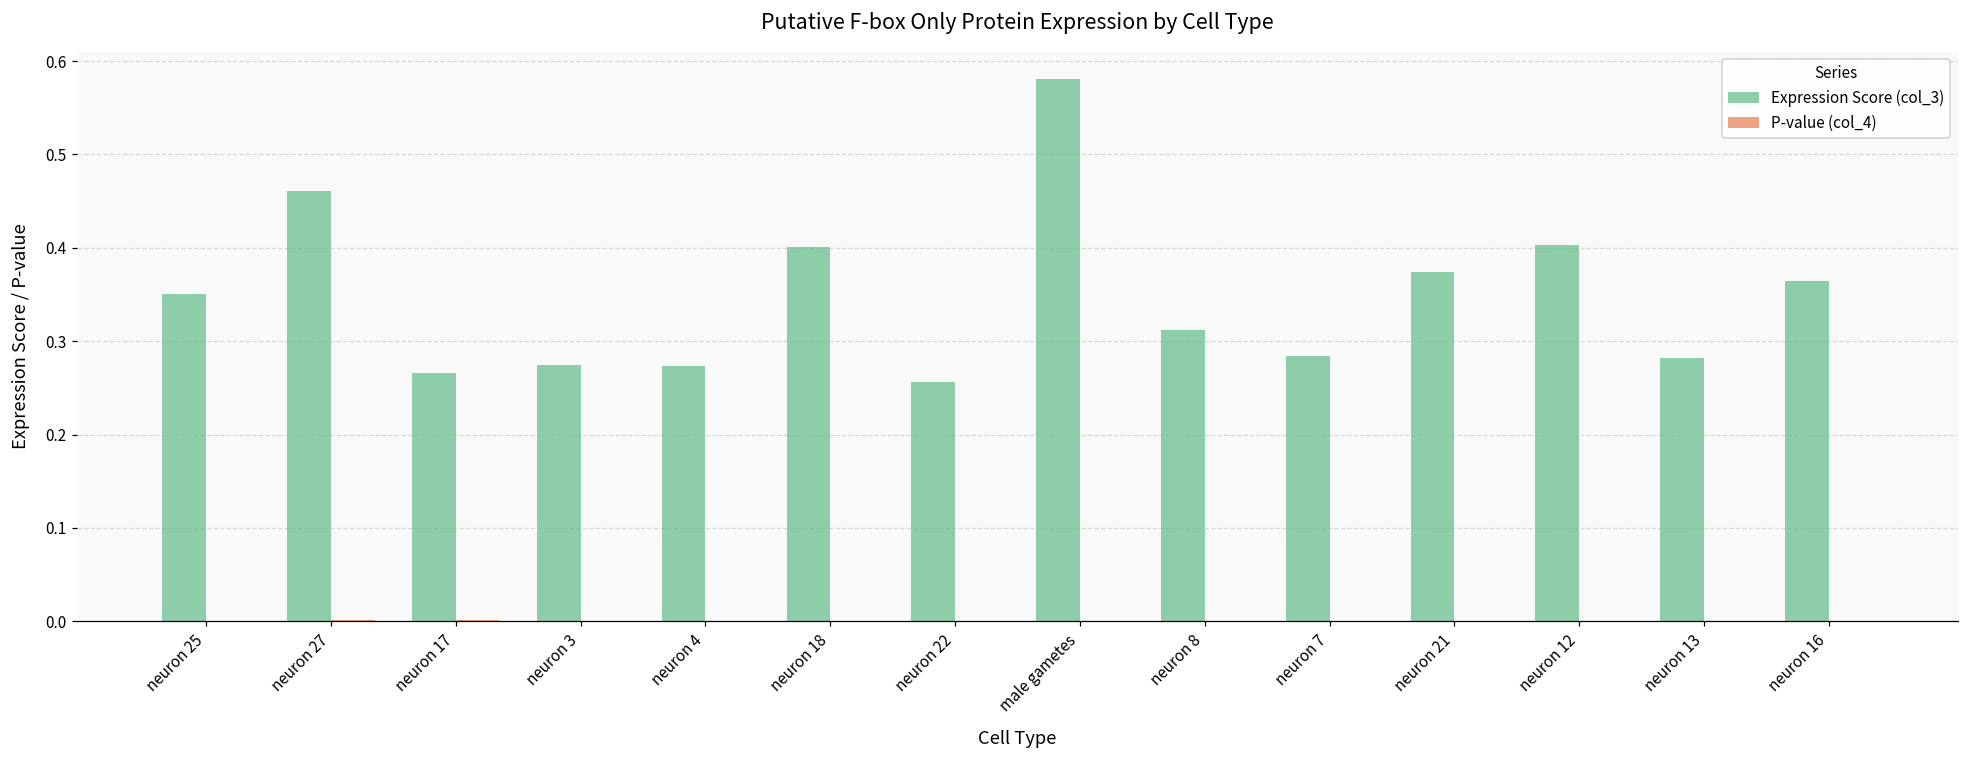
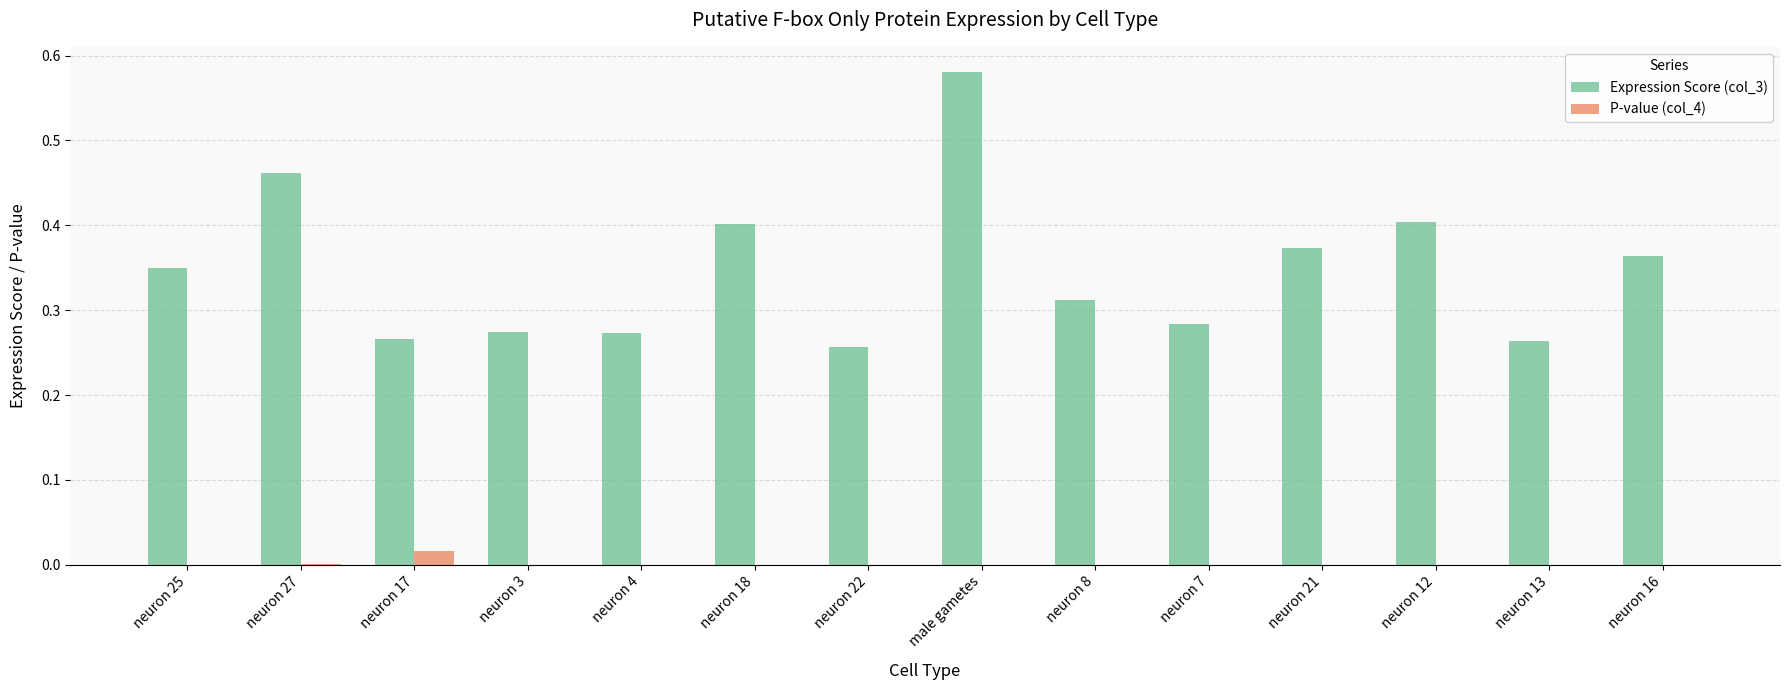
P-value (col_4), neuron 17: 0.00 -> 0.02
Expression Score (col_3), neuron 13: 0.28 -> 0.26
